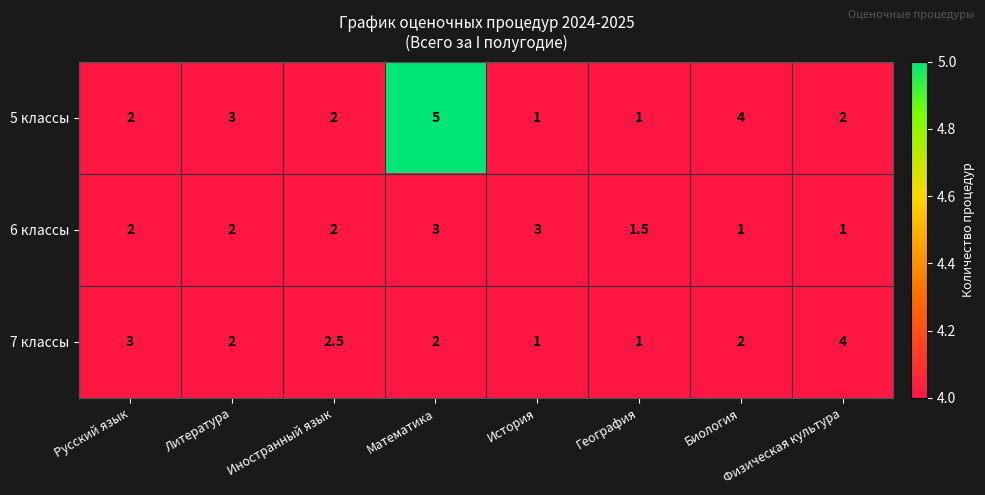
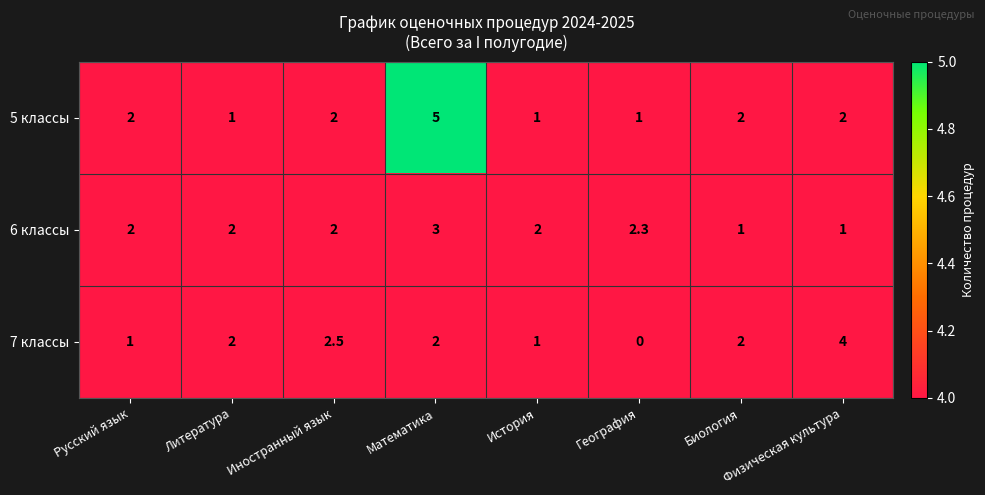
5 классы, Литература: 3 -> 1
5 классы, Биология: 4 -> 2
6 классы, История: 3 -> 2
6 классы, География: 1.5 -> 2.3
7 классы, Русский язык: 3 -> 1
7 классы, География: 1 -> 0
